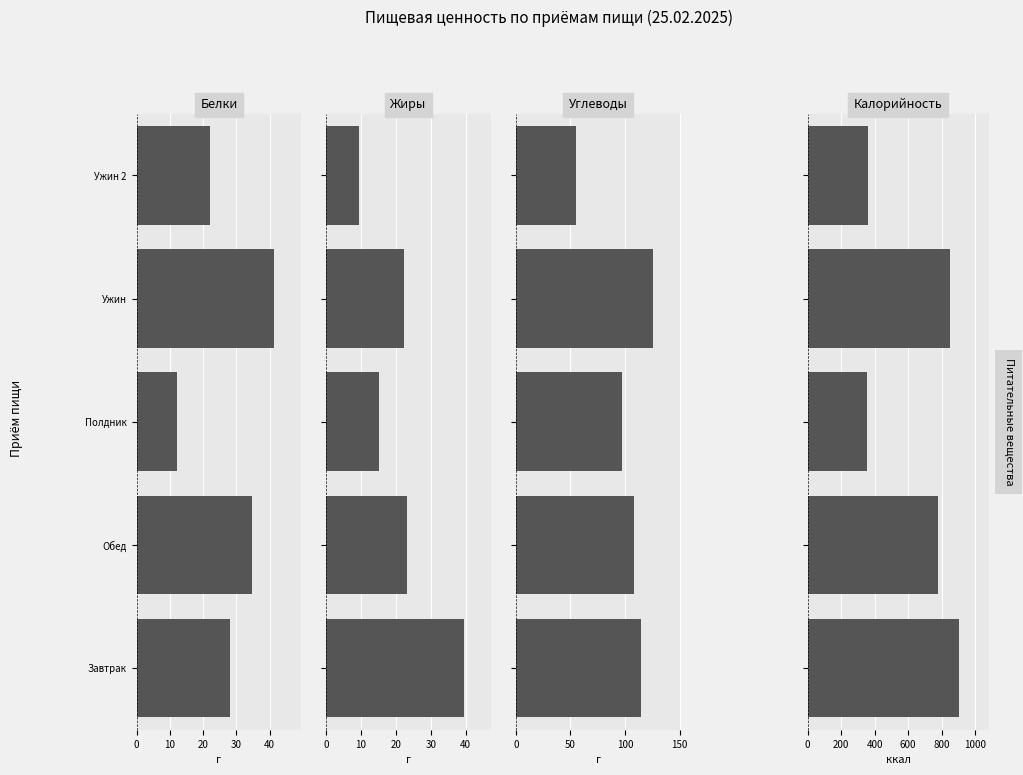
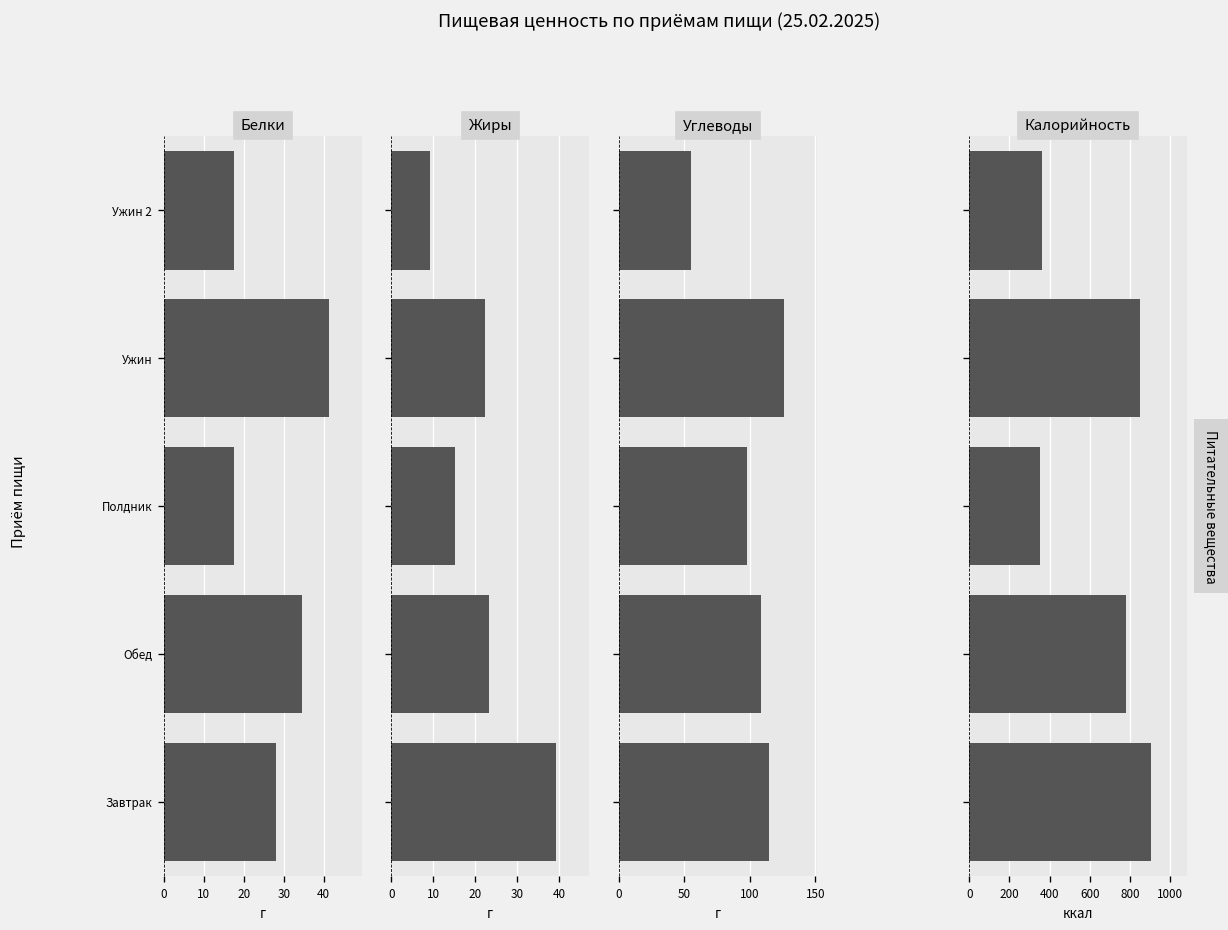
Белки, Ужин 2: 22 -> 18
Белки, Полдник: 12 -> 18
